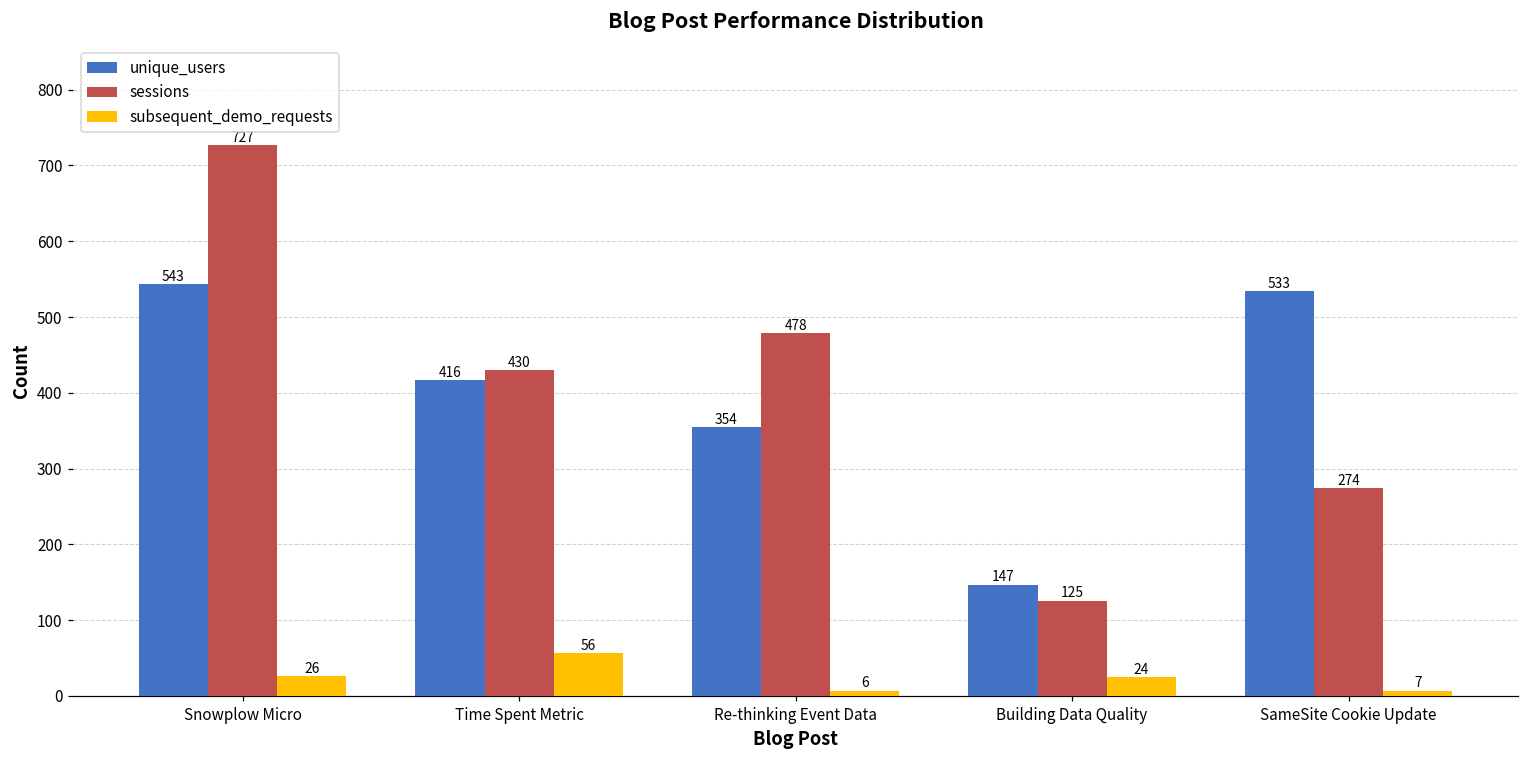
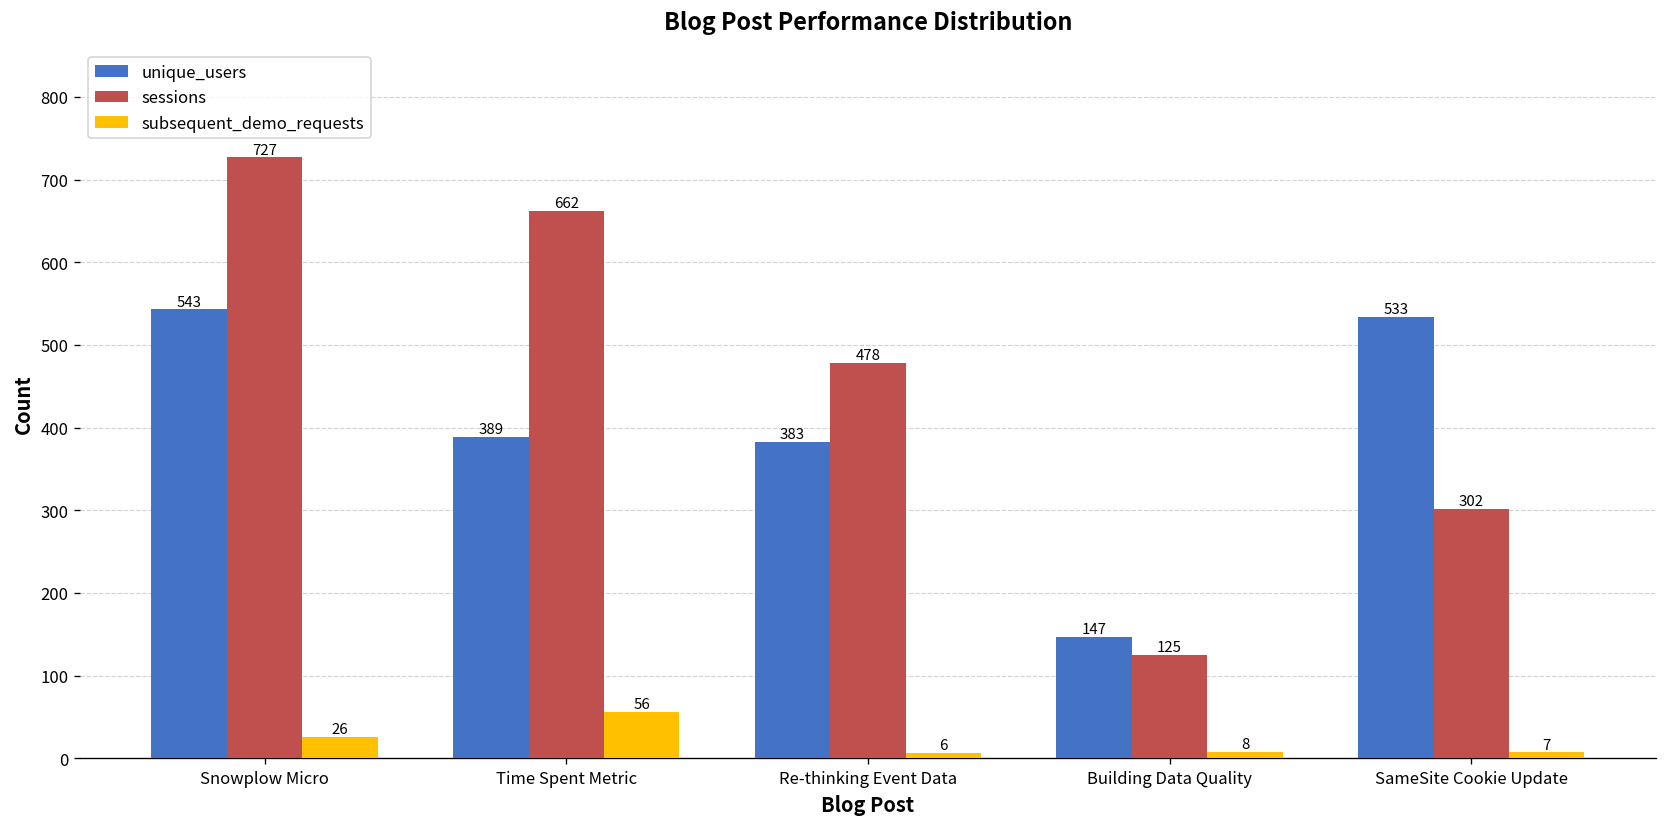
unique_users, Time Spent Metric: 416 -> 389
sessions, Time Spent Metric: 430 -> 662
unique_users, Re-thinking Event Data: 354 -> 383
subsequent_demo_requests, Building Data Quality: 24 -> 8
sessions, SameSite Cookie Update: 274 -> 302
